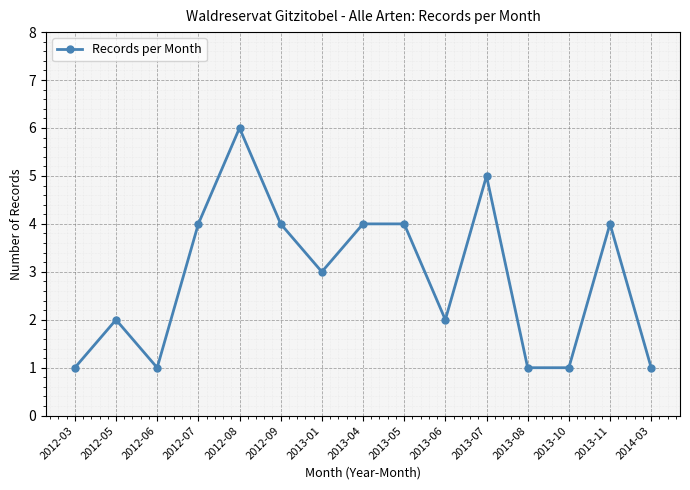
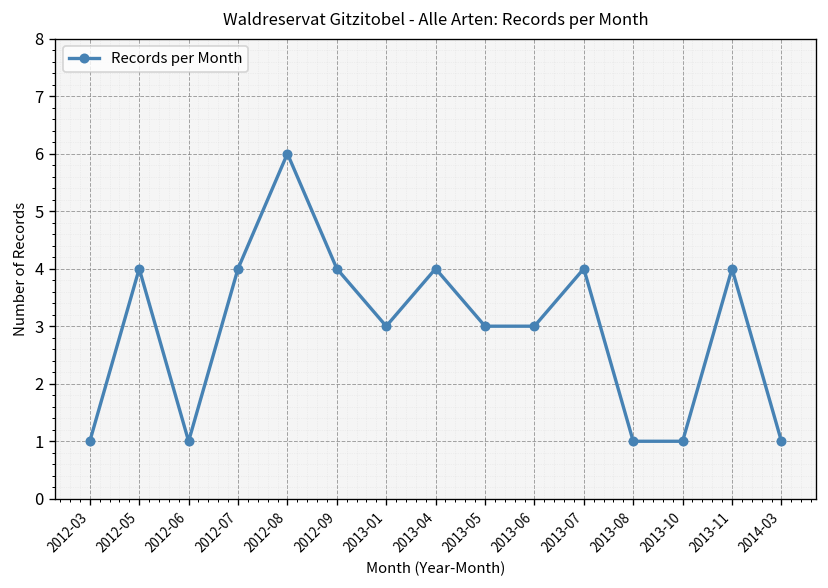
2012-05: 2 -> 4
2013-05: 4 -> 3
2013-06: 2 -> 3
2013-07: 5 -> 4
